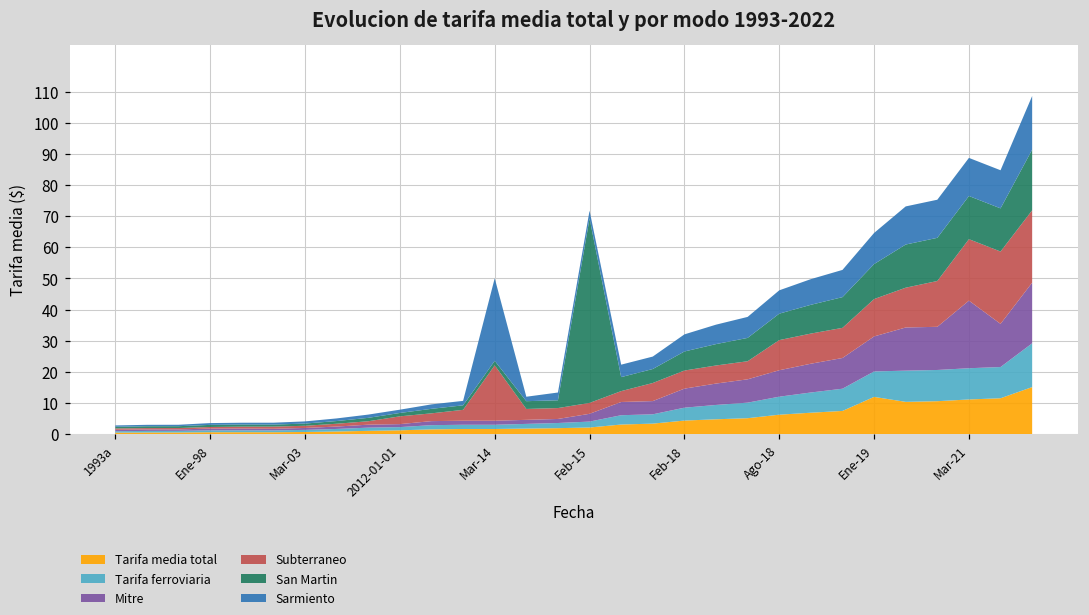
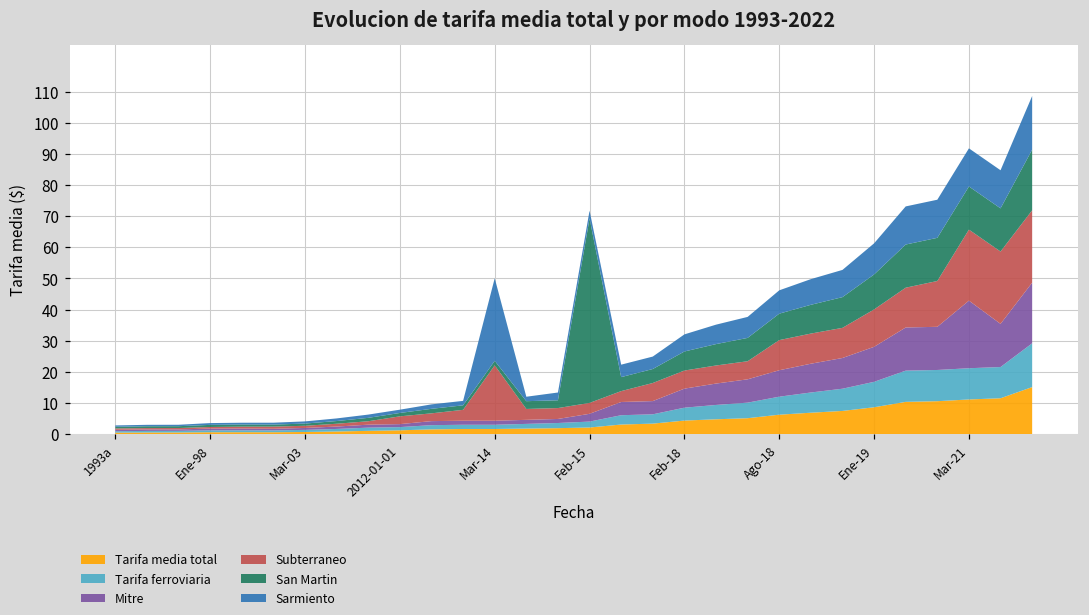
Tarifa media total, Ene-19: 12 -> 9
Subterraneo, Mar-21: 20 -> 23
